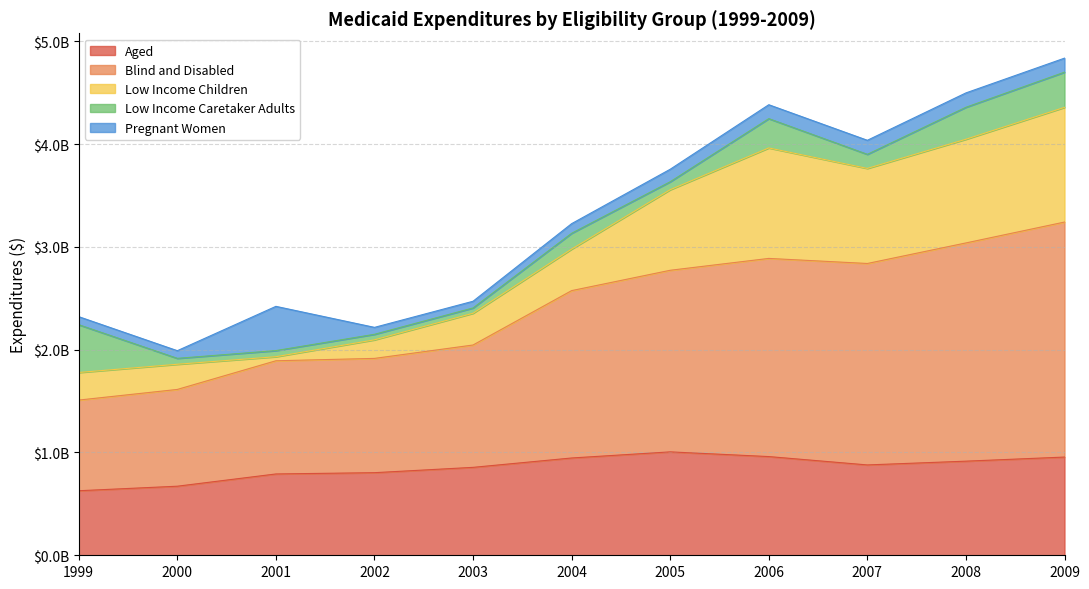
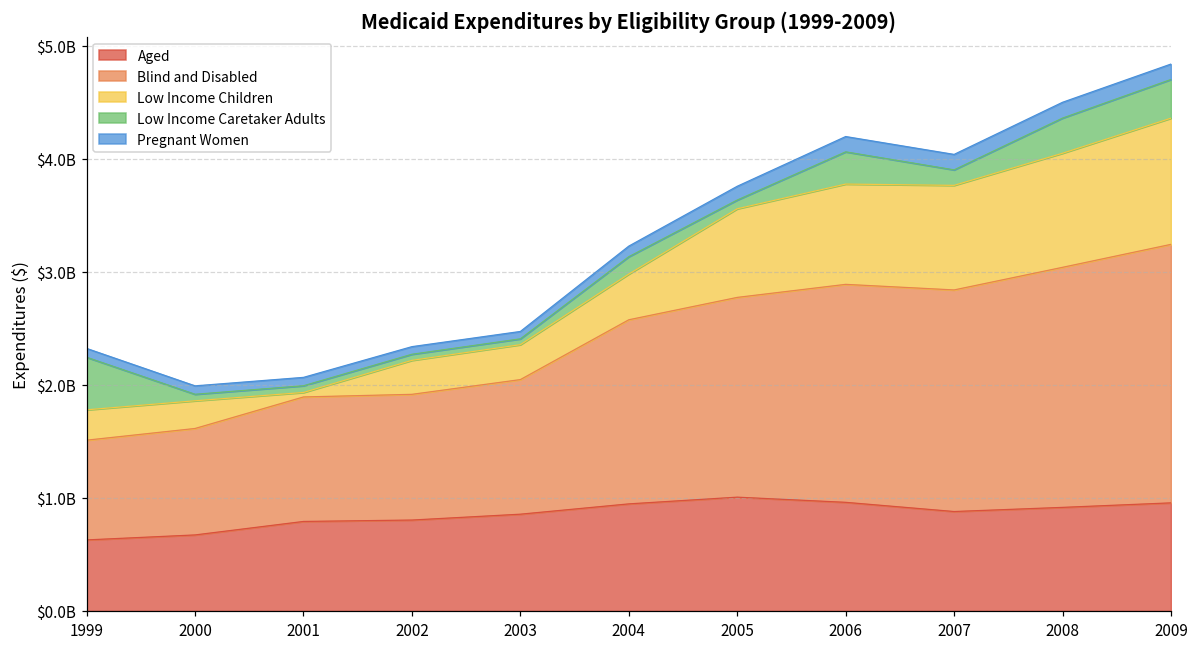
Pregnant Women, 2001: $430000000 -> $70000000
Low Income Children, 2002: $180000000 -> $300000000
Low Income Children, 2006: $1070000000 -> $890000000
